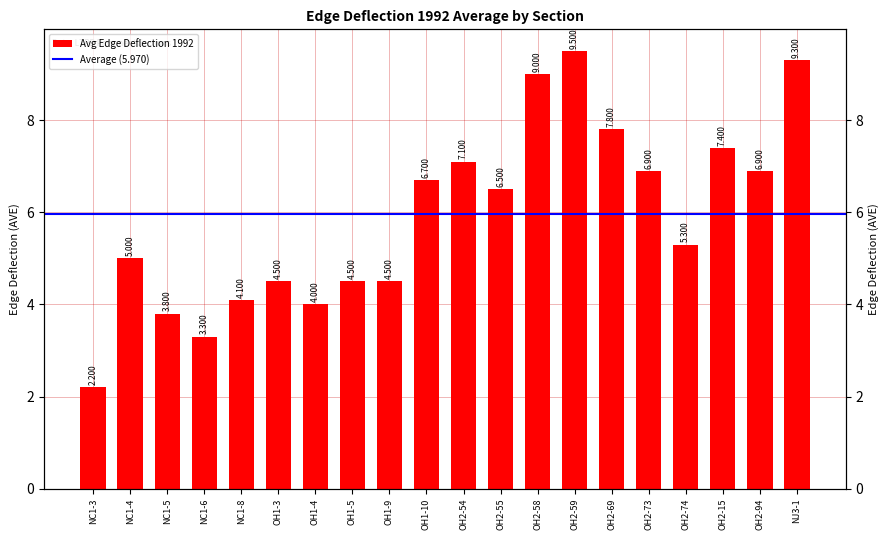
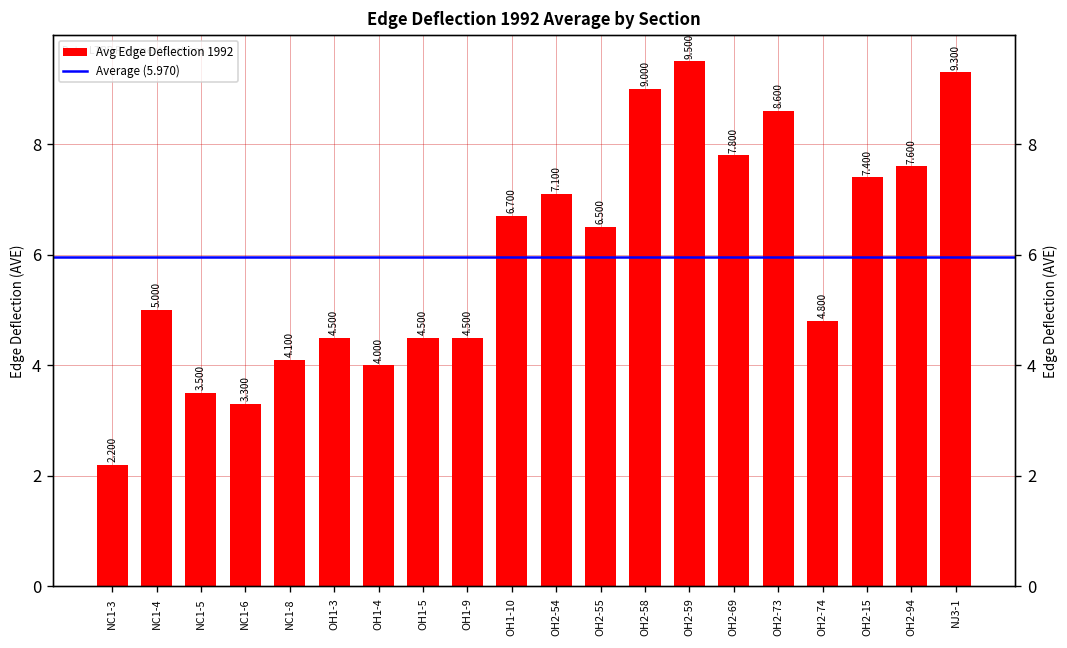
NC1-5: 3.800 -> 3.500
OH2-73: 6.900 -> 8.600
OH2-74: 5.300 -> 4.800
OH2-94: 6.900 -> 7.600
